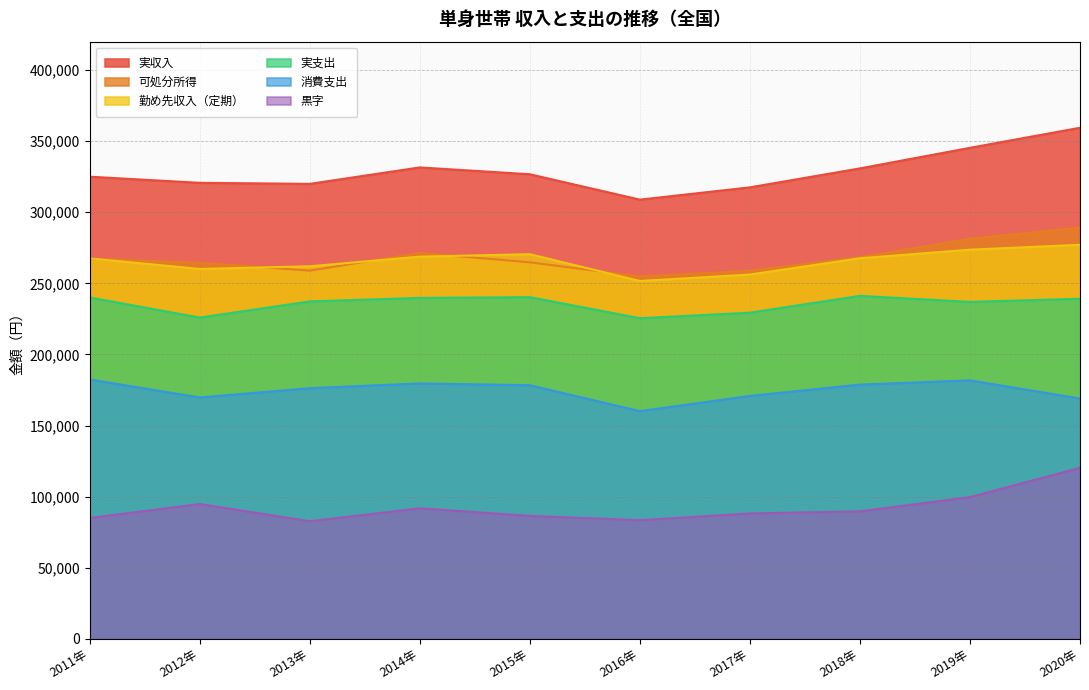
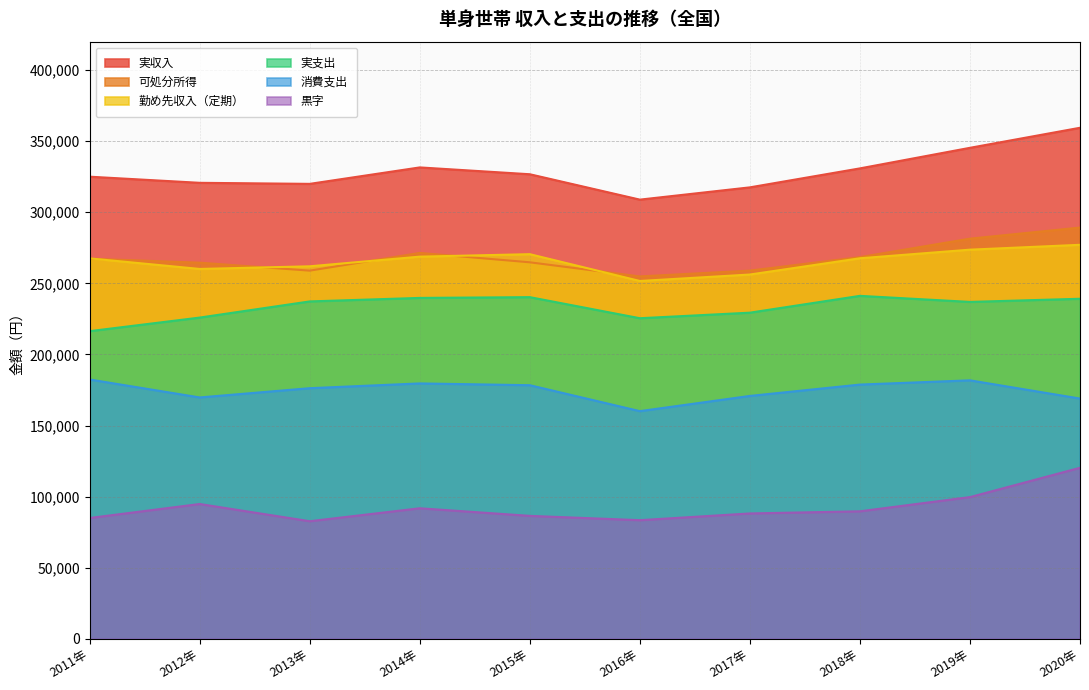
実支出, 2011年: 240,000 -> 216,000
